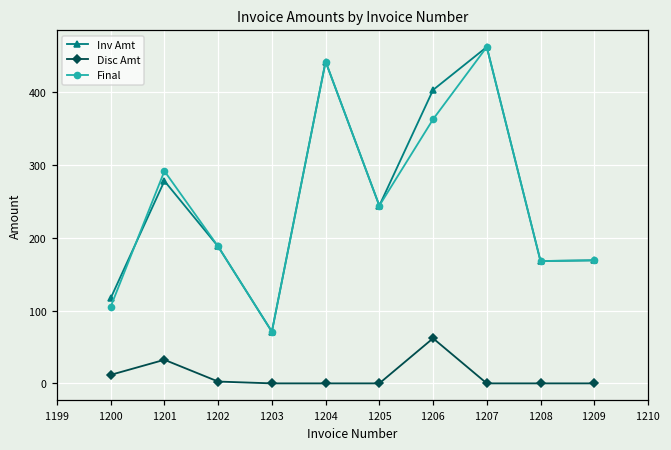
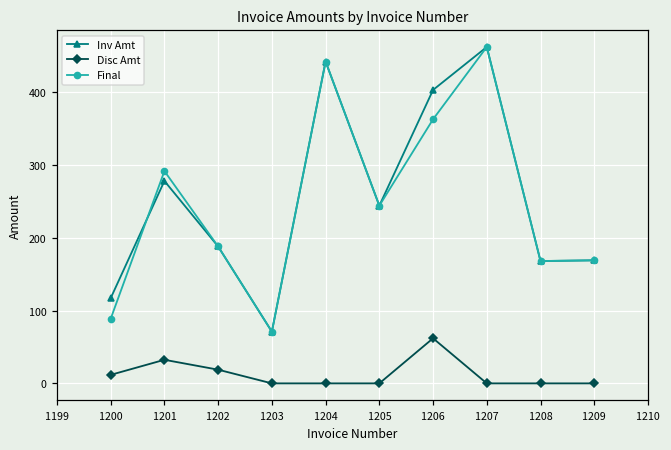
Final, 1200: 110 -> 90
Disc Amt, 1202: 0 -> 20
